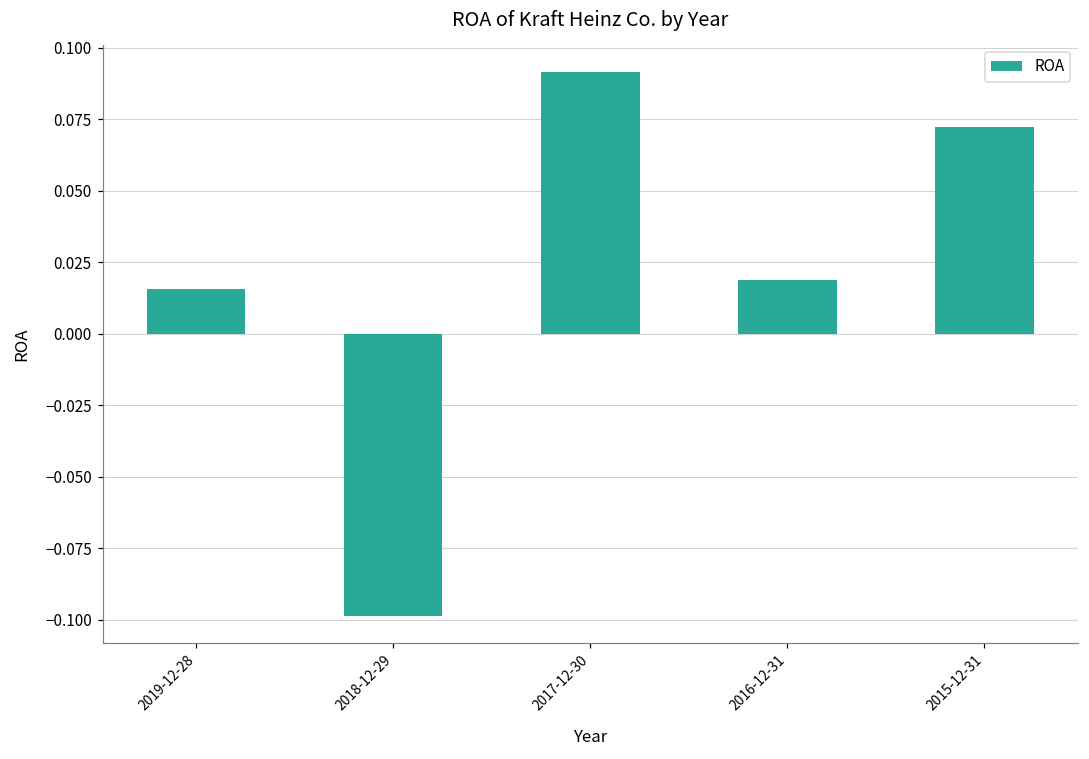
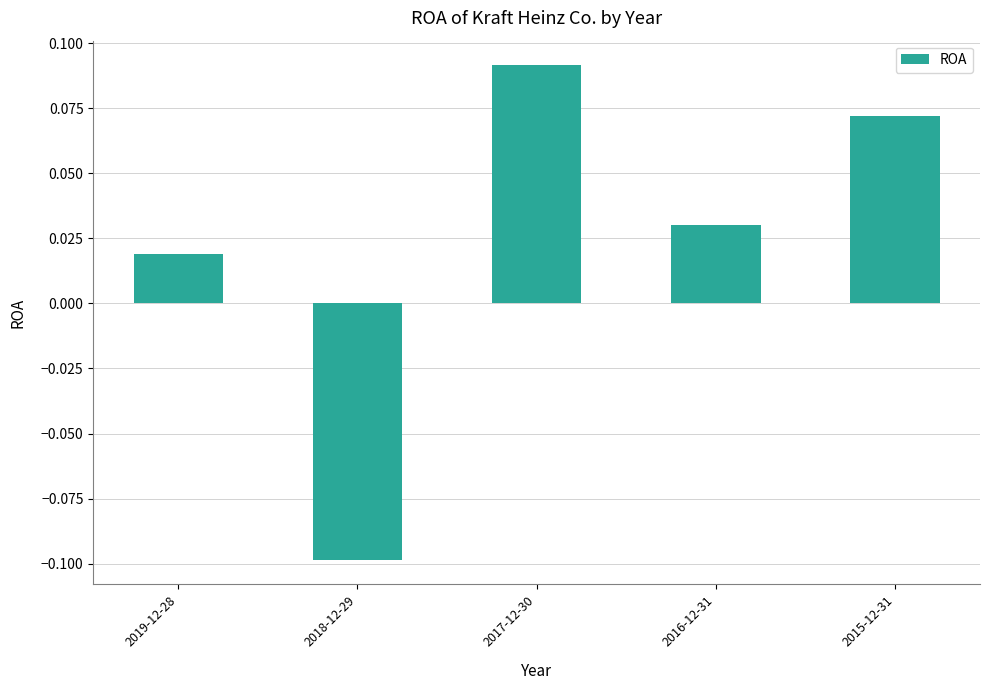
2019-12-28: 0.016 -> 0.019
2016-12-31: 0.019 -> 0.030
